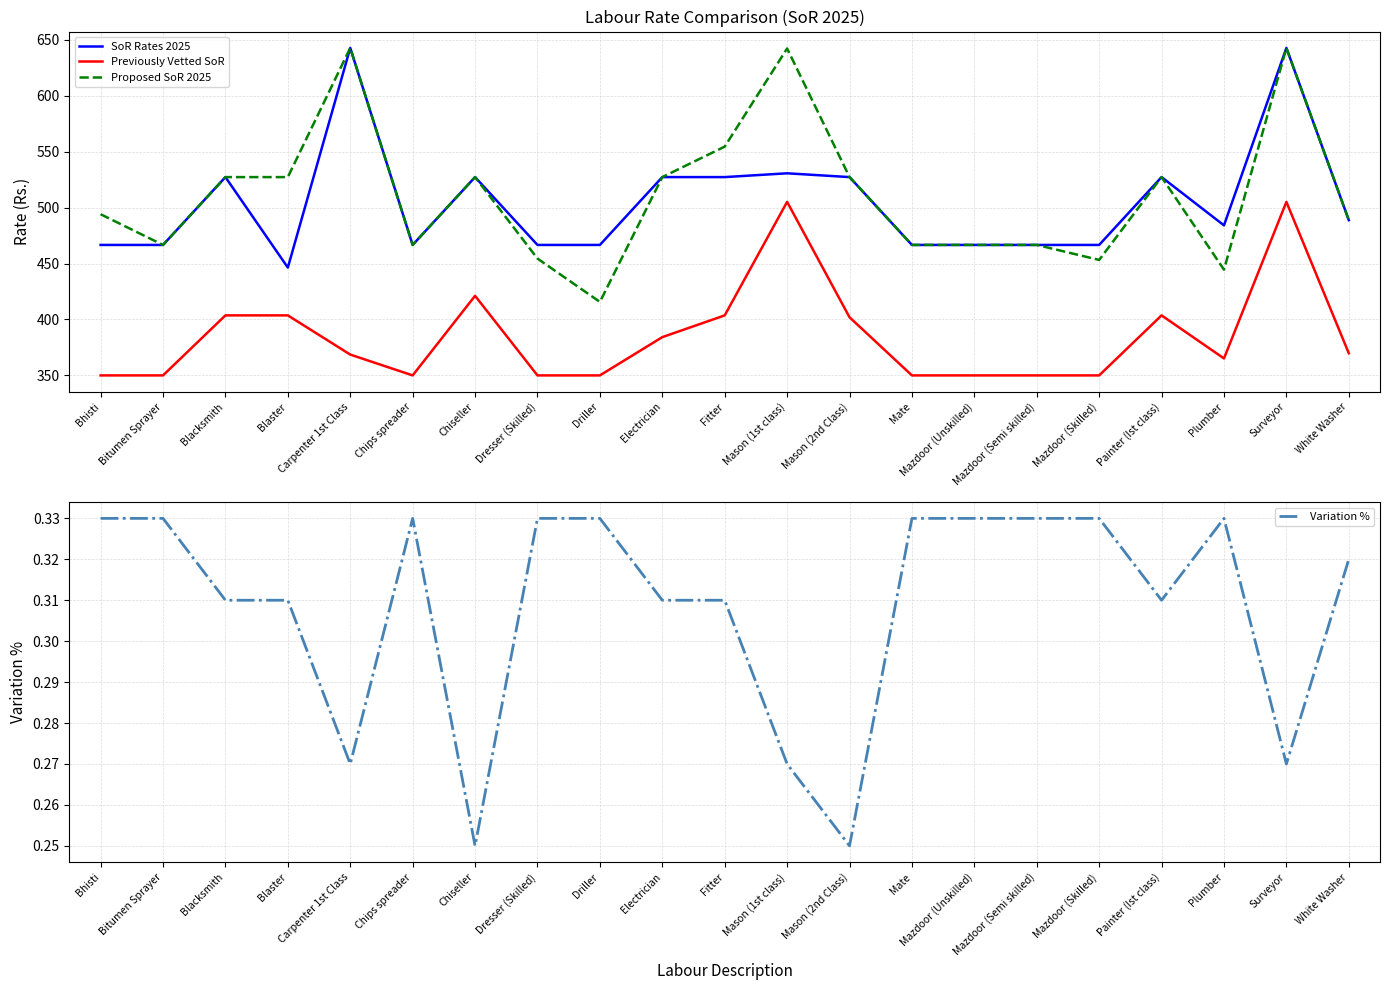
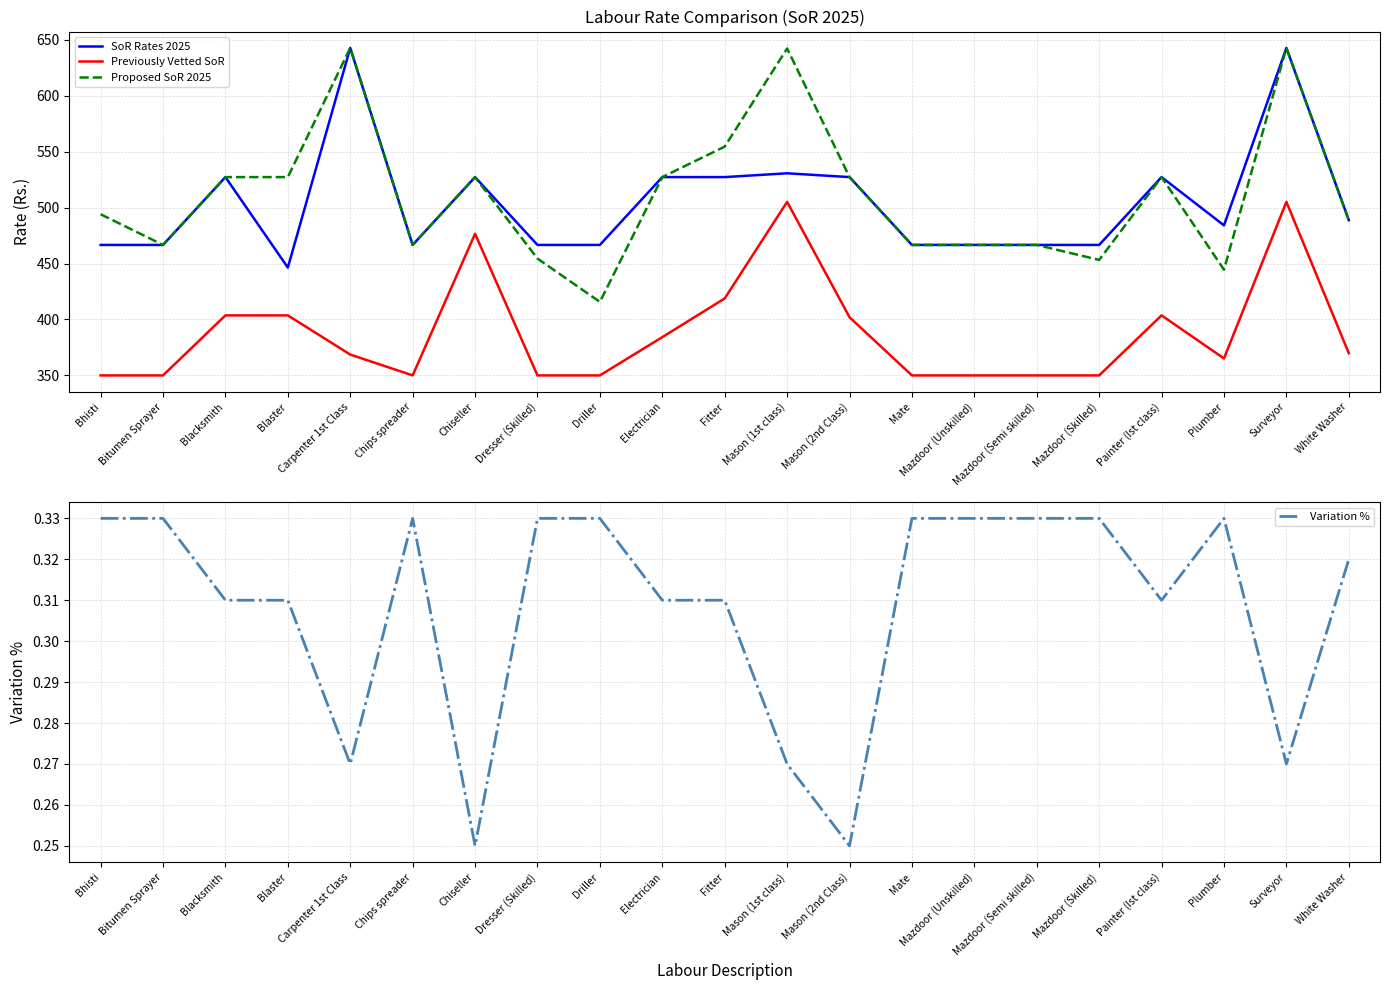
Labour Rate Comparison (SoR 2025), Previously Vetted SoR, Chiseller: 421 -> 477
Labour Rate Comparison (SoR 2025), Previously Vetted SoR, Fitter: 404 -> 419
